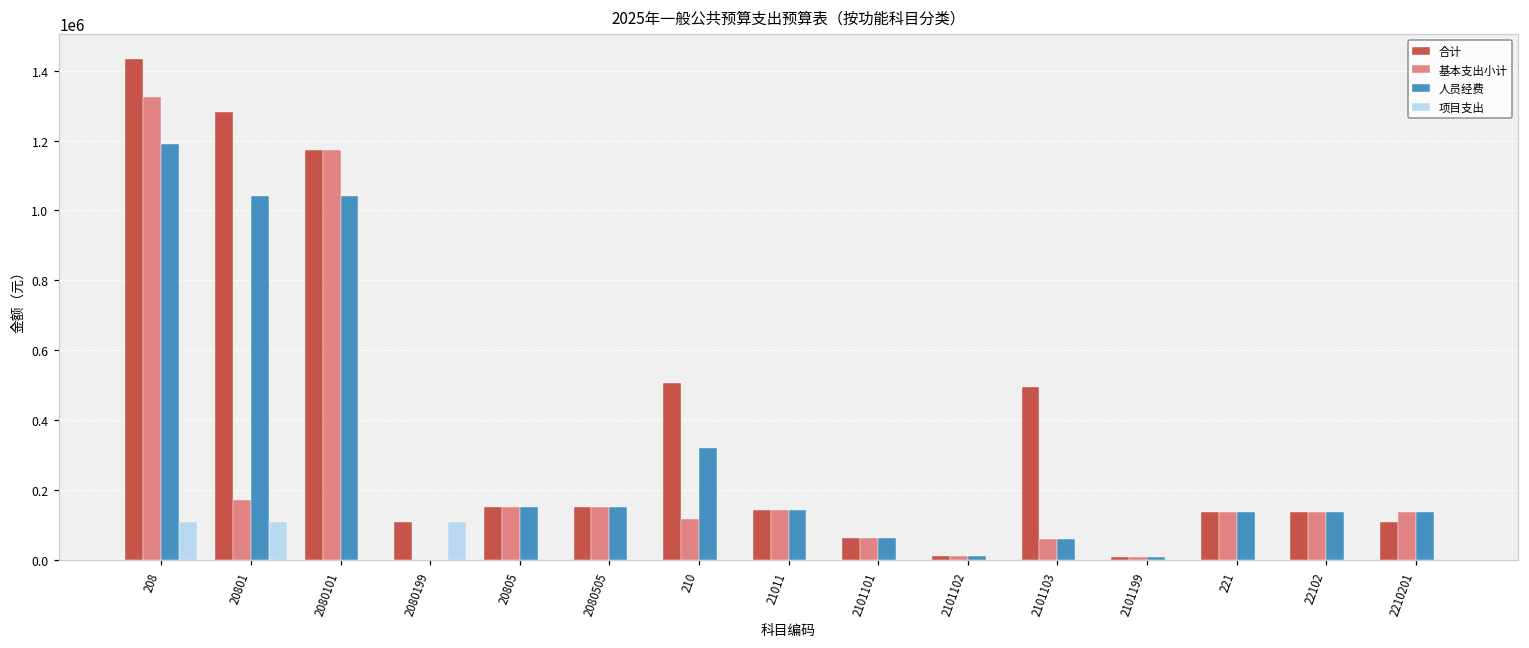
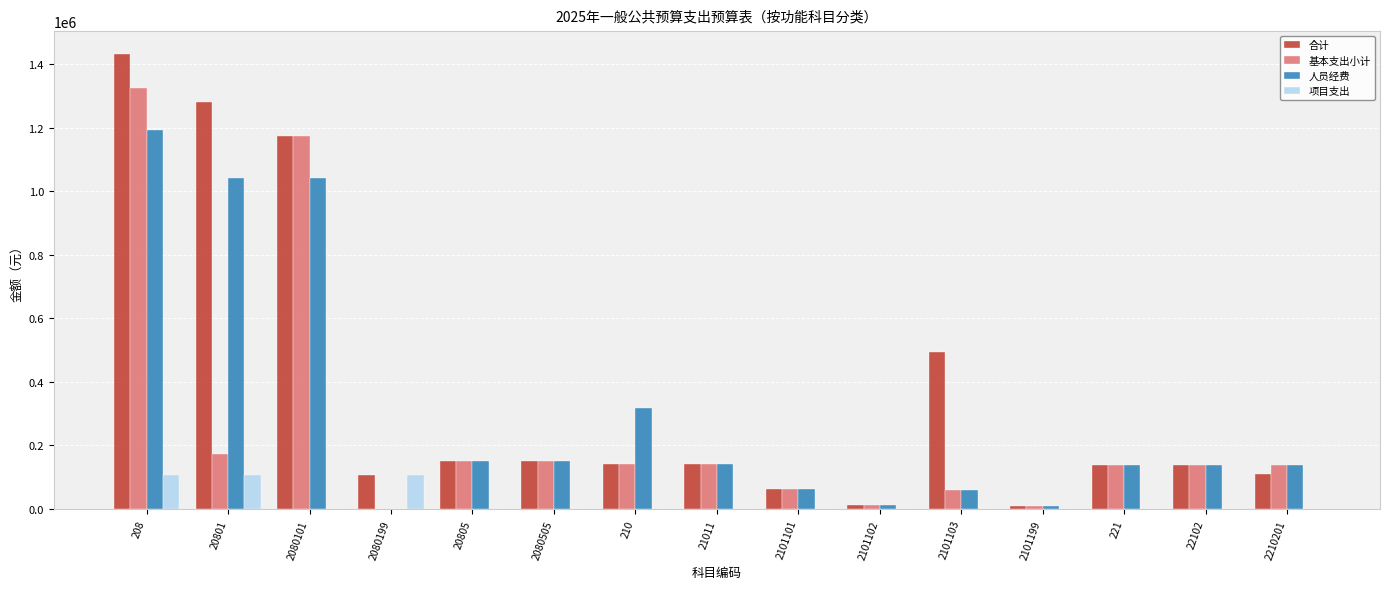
合计, 210: 510000 -> 140000
基本支出小计, 210: 120000 -> 140000
